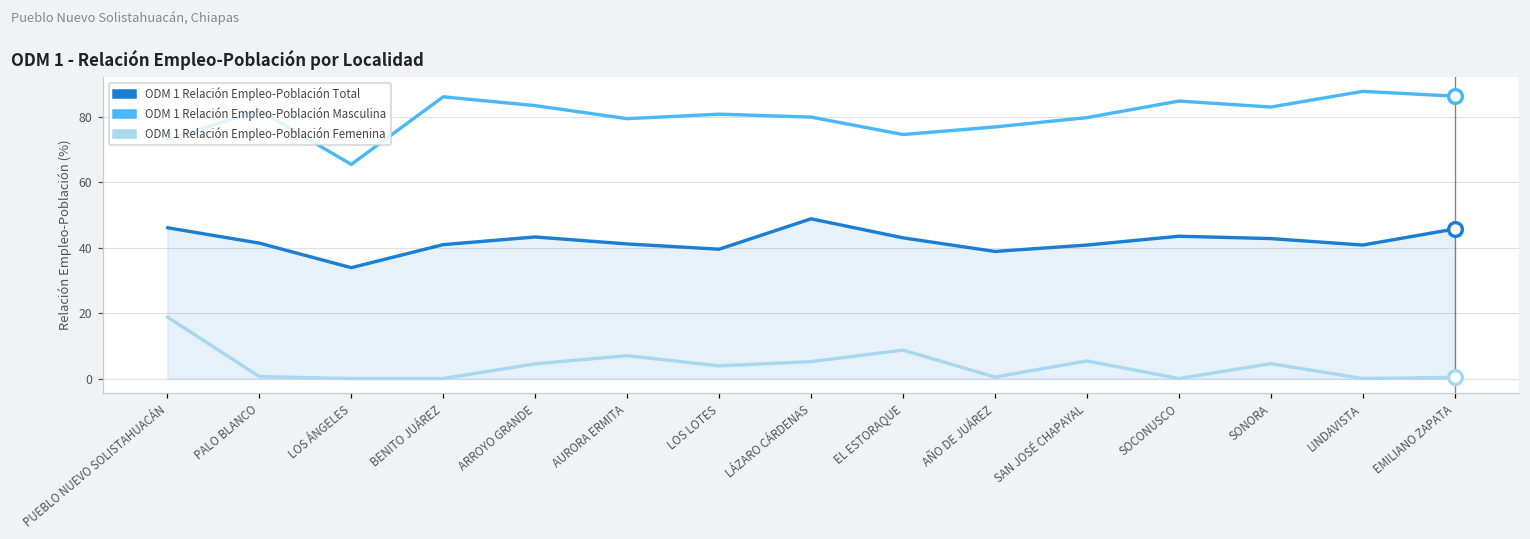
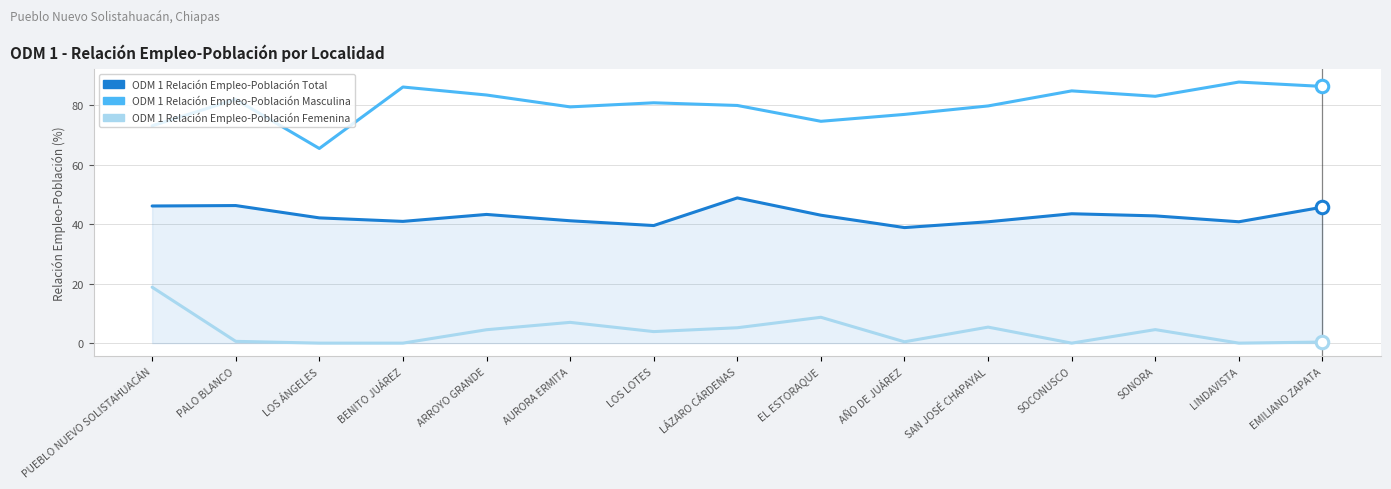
ODM 1 Relación Empleo-Población Total, PALO BLANCO: 41 -> 46
ODM 1 Relación Empleo-Población Total, LOS ÁNGELES: 34 -> 42
